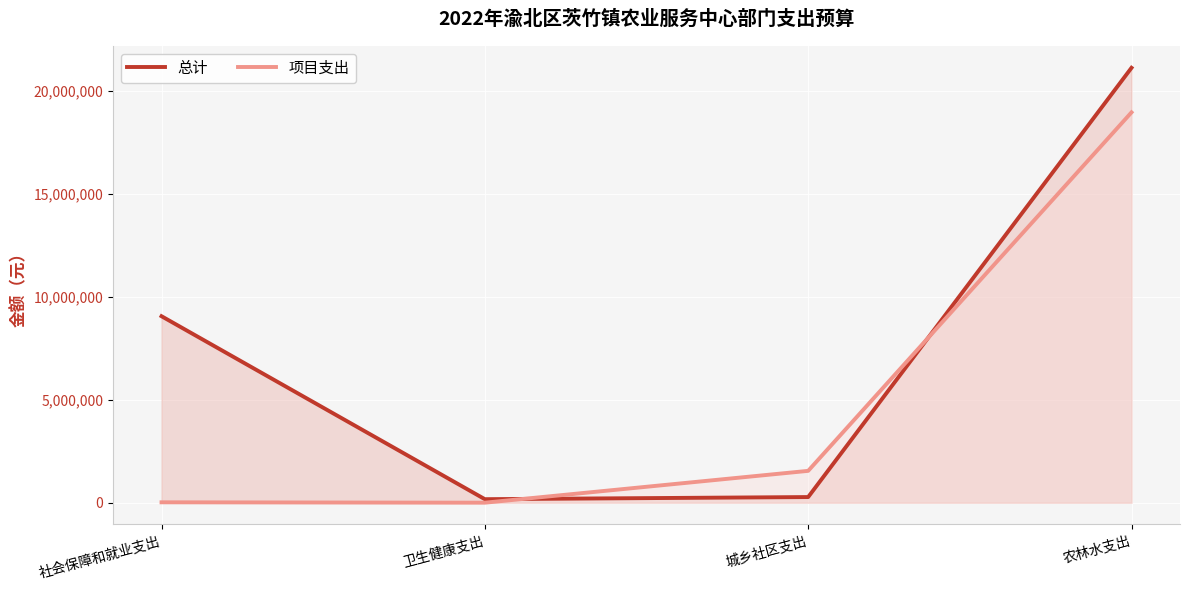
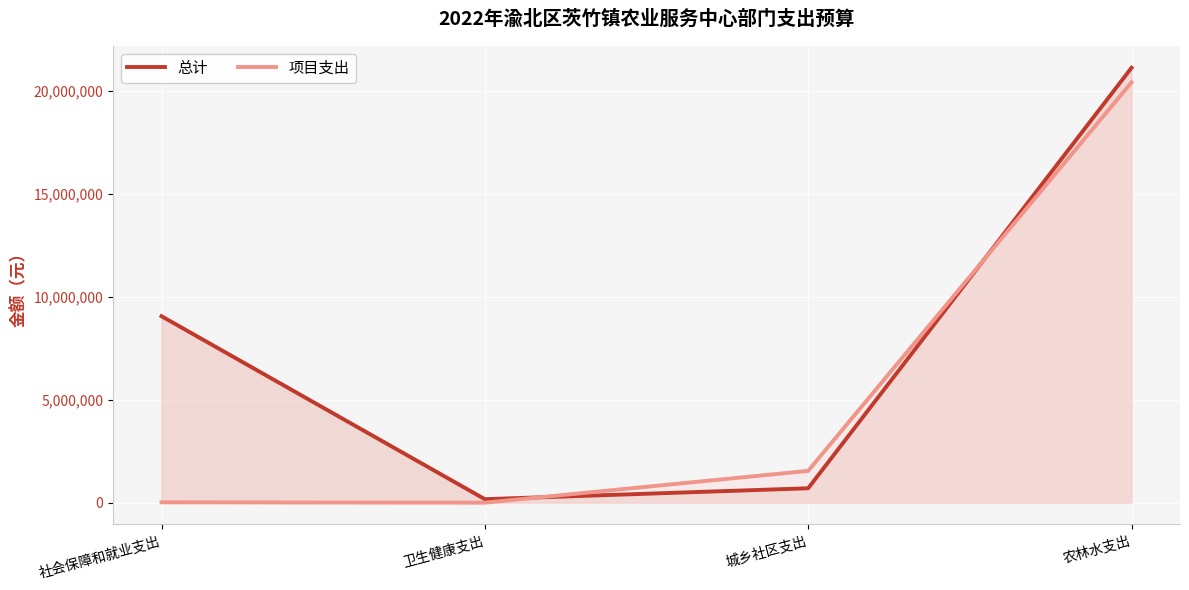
总计, 城乡社区支出: 300,000 -> 700,000
项目支出, 农林水支出: 19,000,000 -> 20,400,000
